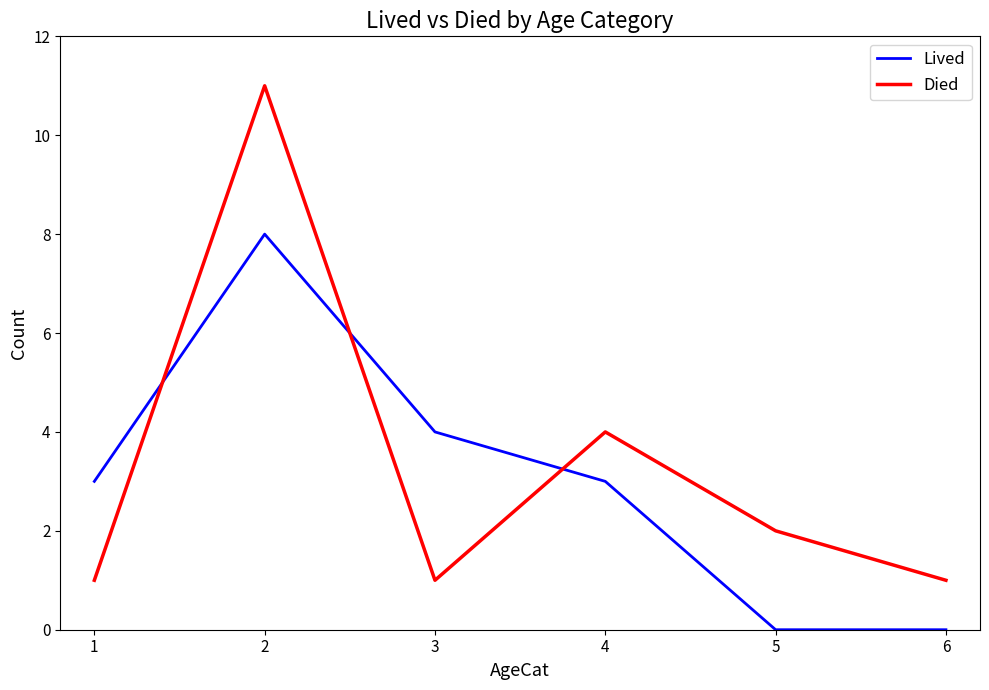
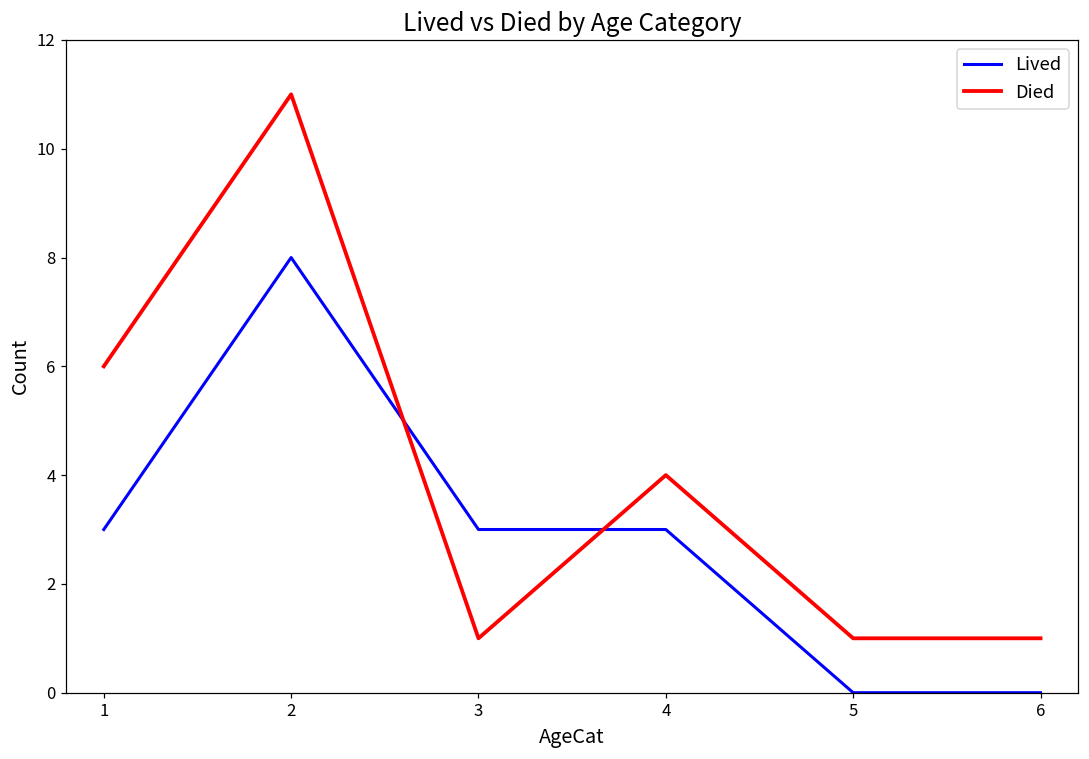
Died, 1: 1 -> 6
Lived, 3: 4 -> 3
Died, 5: 2 -> 1
